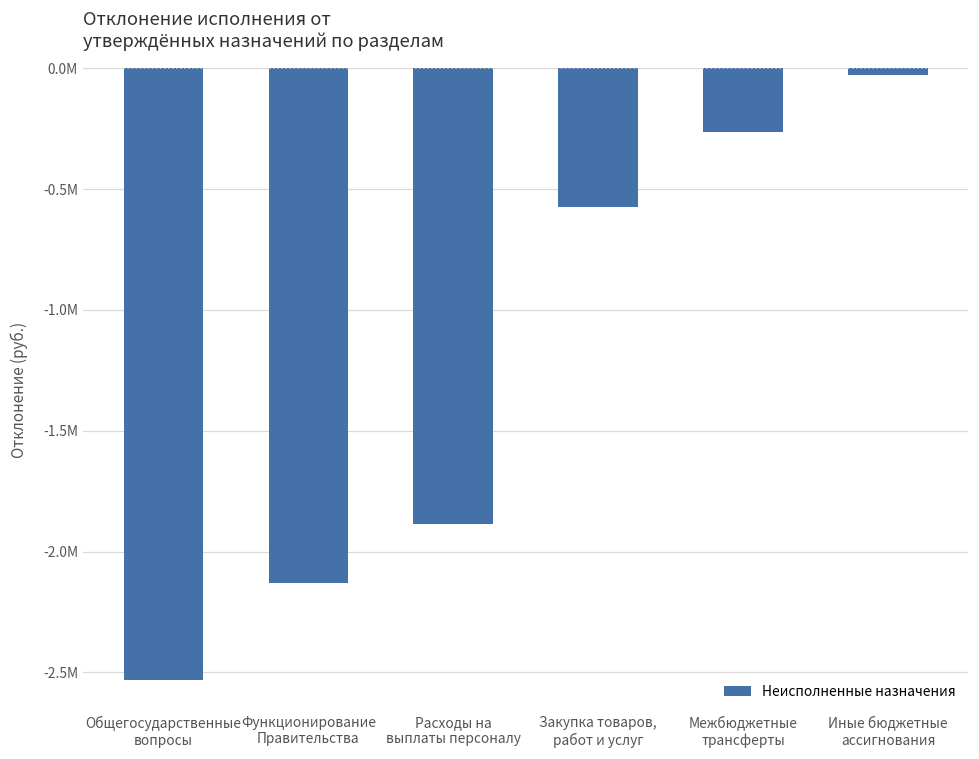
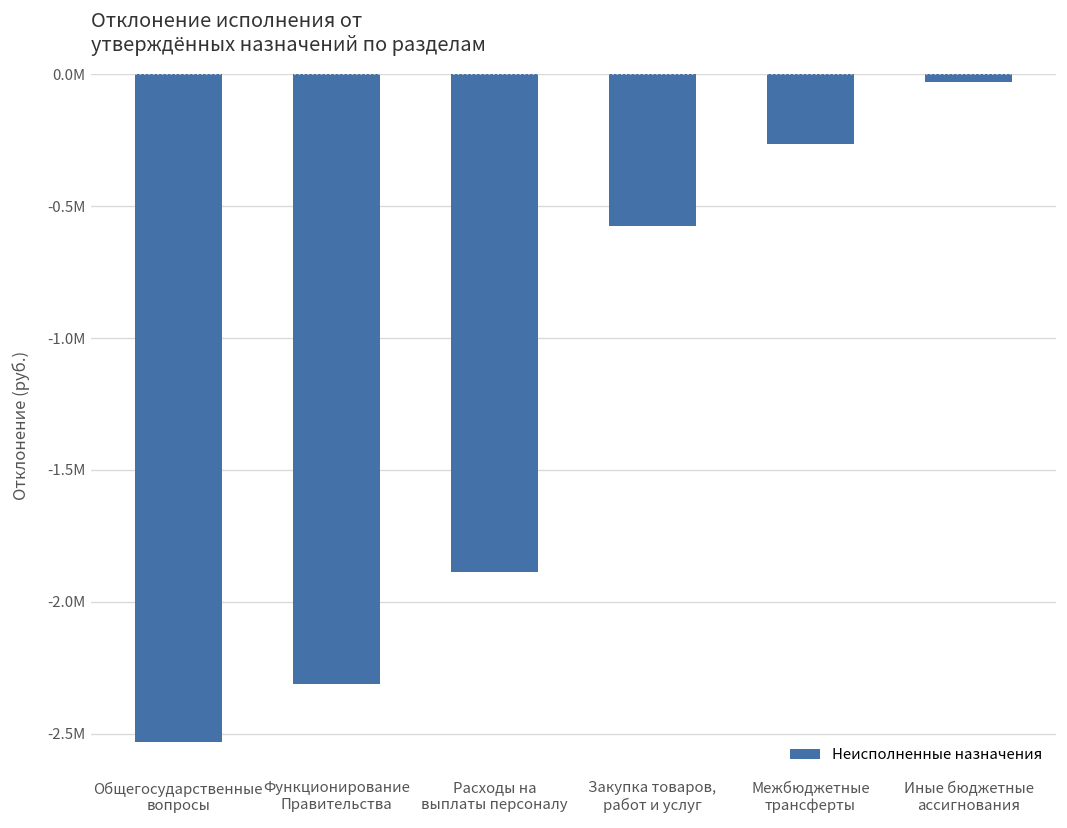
Функционирование Правительства: -2130000 -> -2310000
